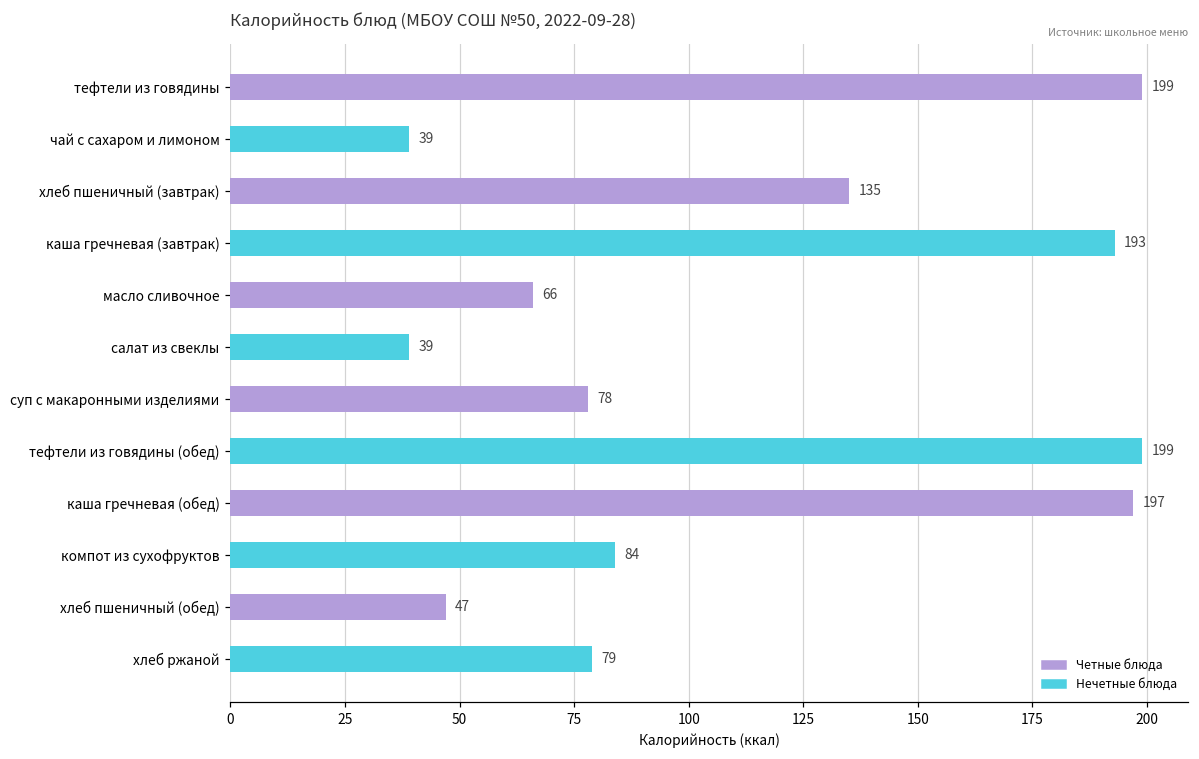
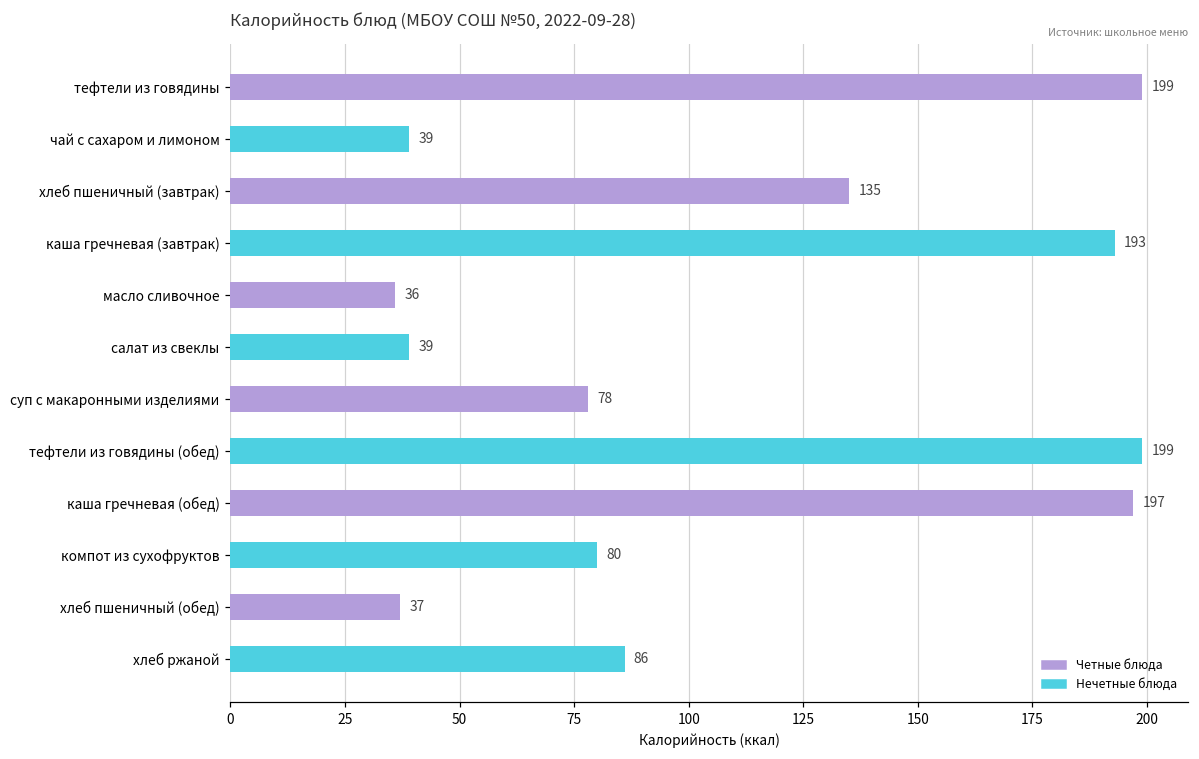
масло сливочное: 66 -> 36
компот из сухофруктов: 84 -> 80
хлеб пшеничный (обед): 47 -> 37
хлеб ржаной: 79 -> 86
